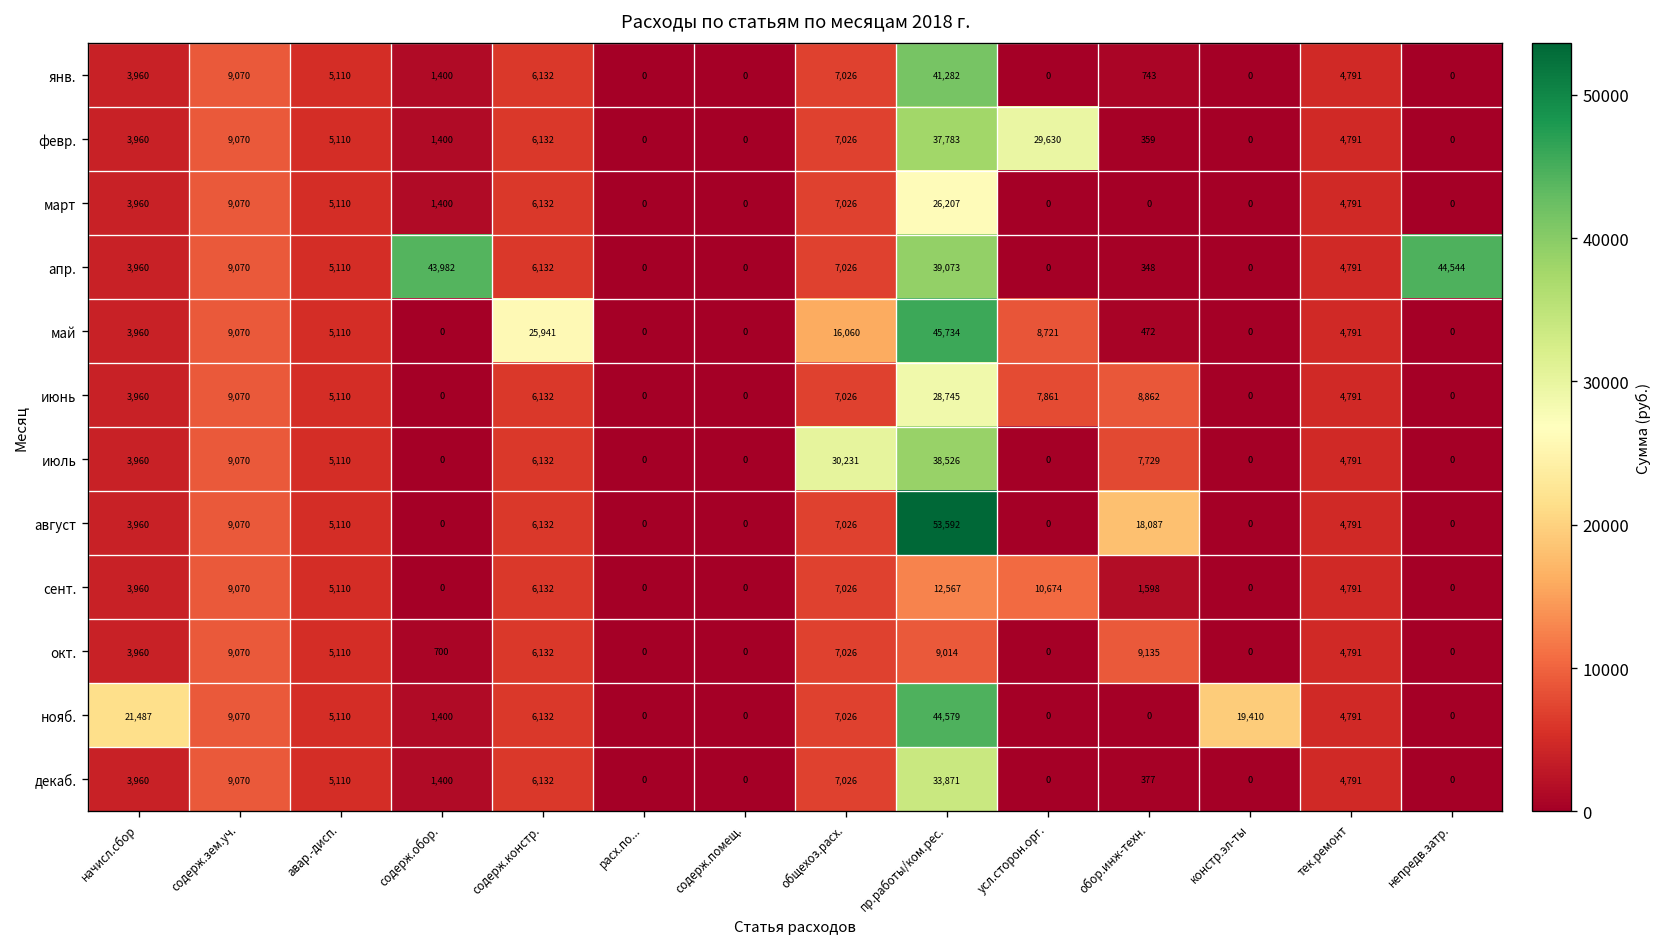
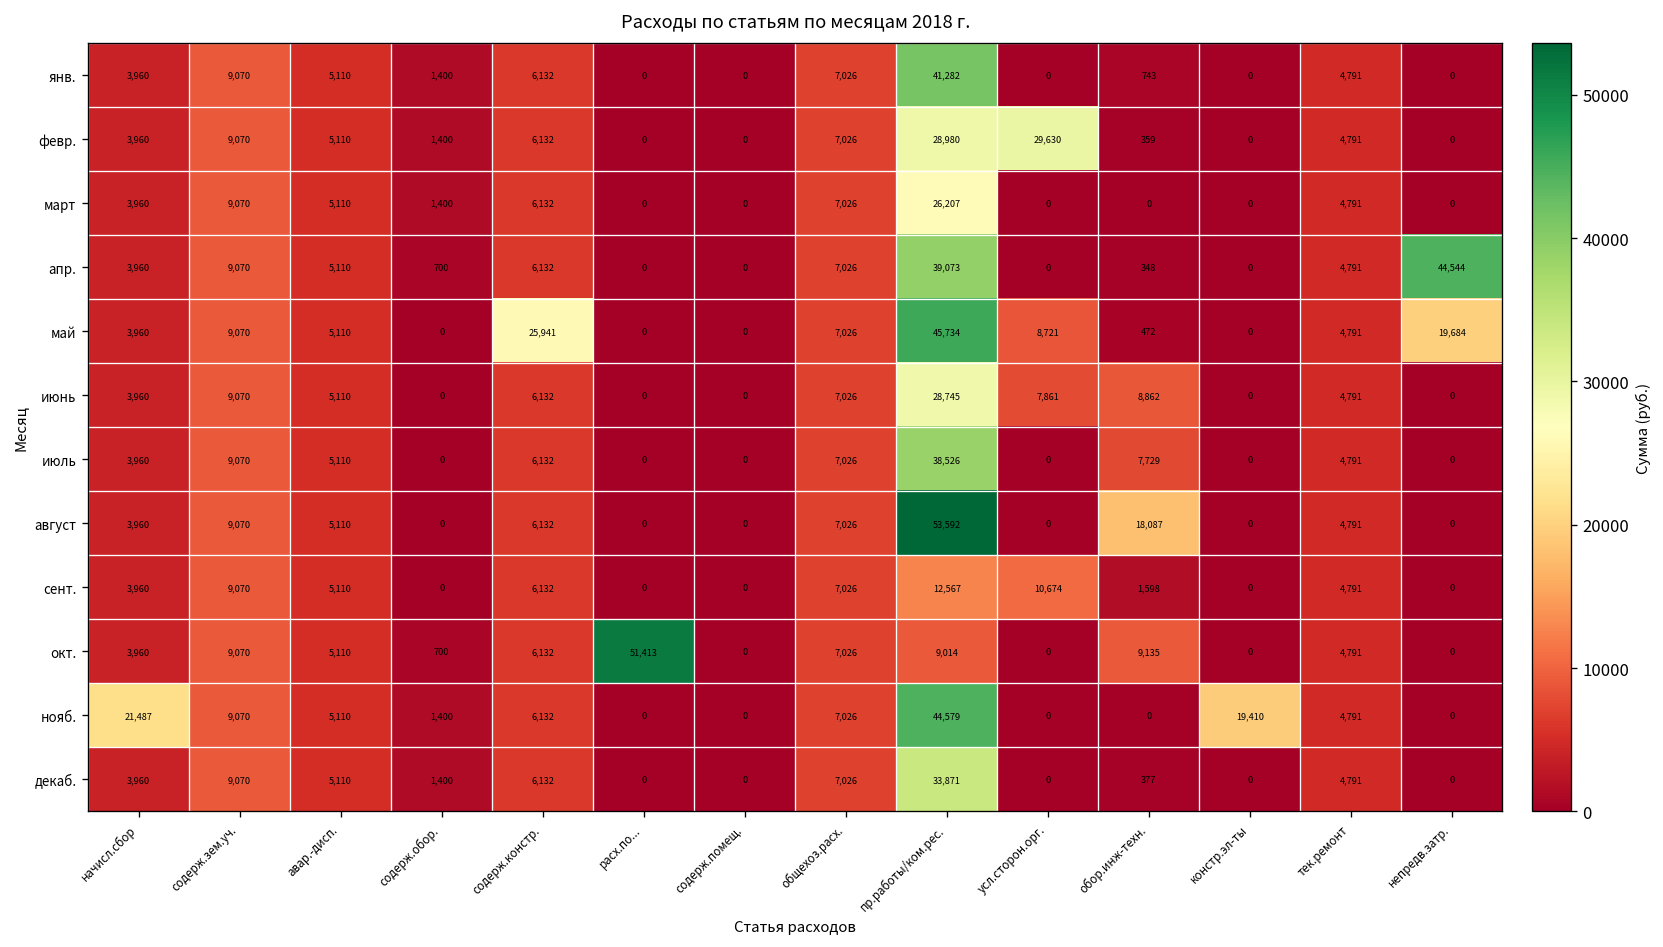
февр., пр.работы/ком.рес.: 37,783 -> 28,980
апр., содерж.обор.: 43,982 -> 700
май, общехоз.расх.: 16,060 -> 7,026
май, непредв.затр.: 0 -> 19,684
июль, общехоз.расх.: 30,231 -> 7,026
окт., расх.по...: 0 -> 51,413
